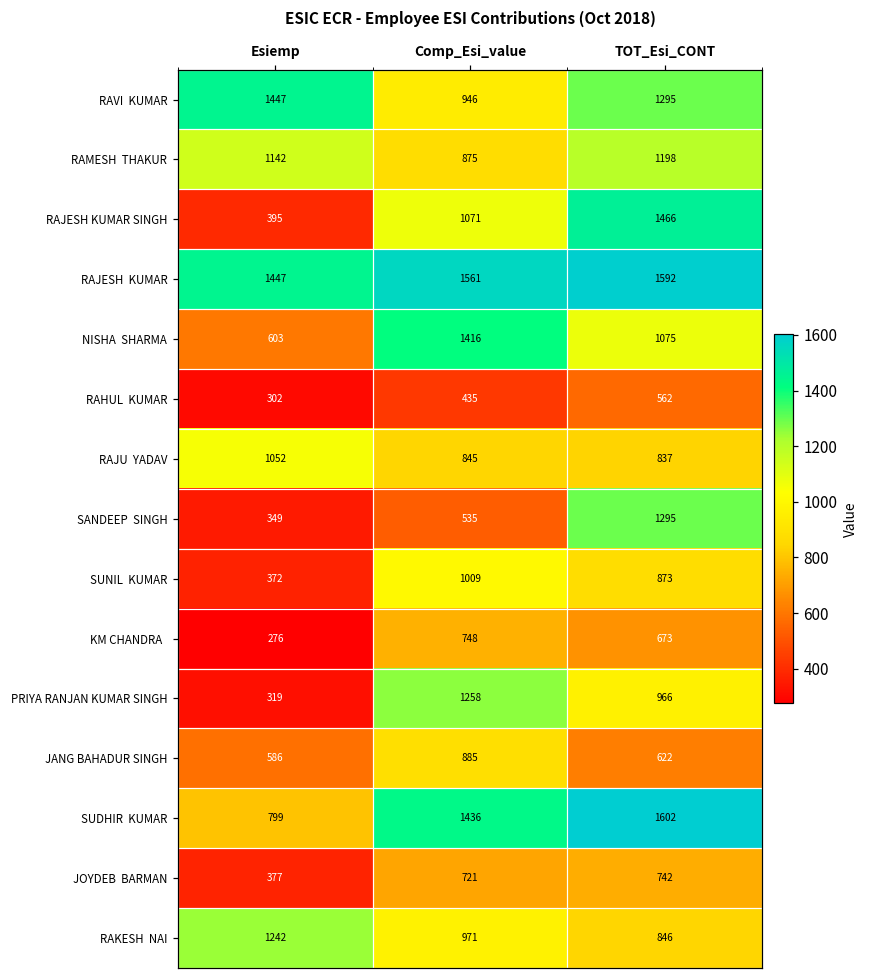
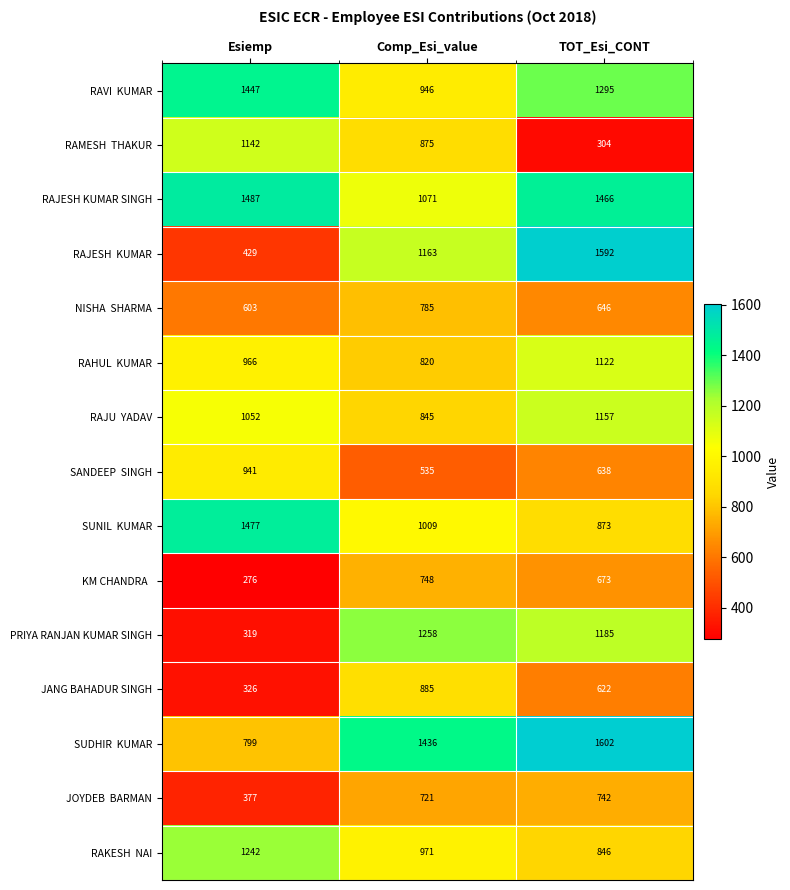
RAMESH THAKUR, TOT_Esi_CONT: 1198 -> 304
RAJESH KUMAR SINGH, Esiemp: 395 -> 1487
RAJESH KUMAR, Esiemp: 1447 -> 429
RAJESH KUMAR, Comp_Esi_value: 1561 -> 1163
NISHA SHARMA, Comp_Esi_value: 1416 -> 785
NISHA SHARMA, TOT_Esi_CONT: 1075 -> 646
RAHUL KUMAR, Esiemp: 302 -> 966
RAHUL KUMAR, Comp_Esi_value: 435 -> 820
RAHUL KUMAR, TOT_Esi_CONT: 562 -> 1122
RAJU YADAV, TOT_Esi_CONT: 837 -> 1157
SANDEEP SINGH, Esiemp: 349 -> 941
SANDEEP SINGH, TOT_Esi_CONT: 1295 -> 638
SUNIL KUMAR, Esiemp: 372 -> 1477
PRIYA RANJAN KUMAR SINGH, TOT_Esi_CONT: 966 -> 1185
JANG BAHADUR SINGH, Esiemp: 586 -> 326
